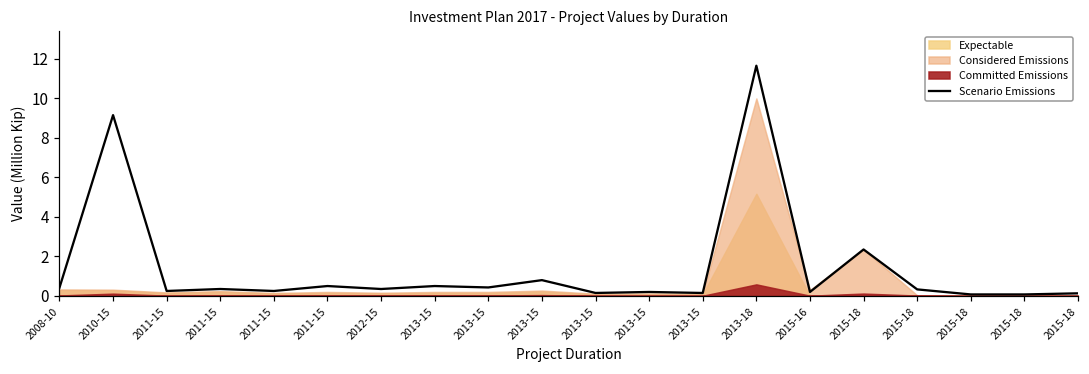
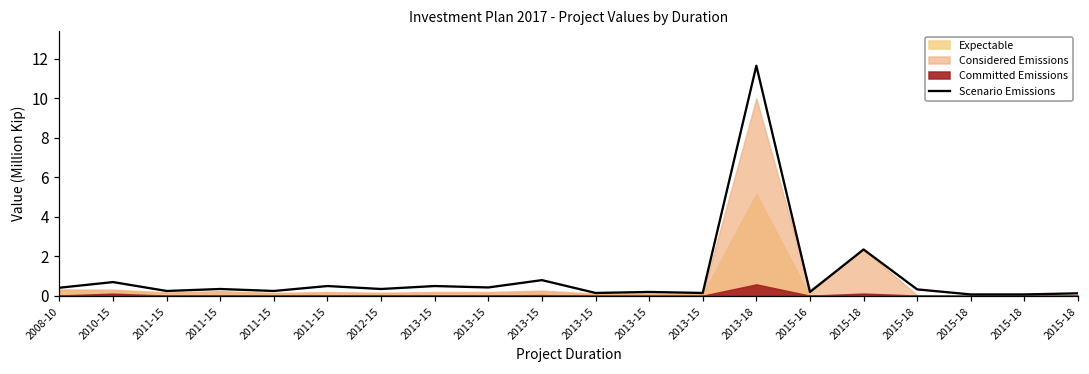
Scenario Emissions, 2010-15: 9.1 -> 0.7
